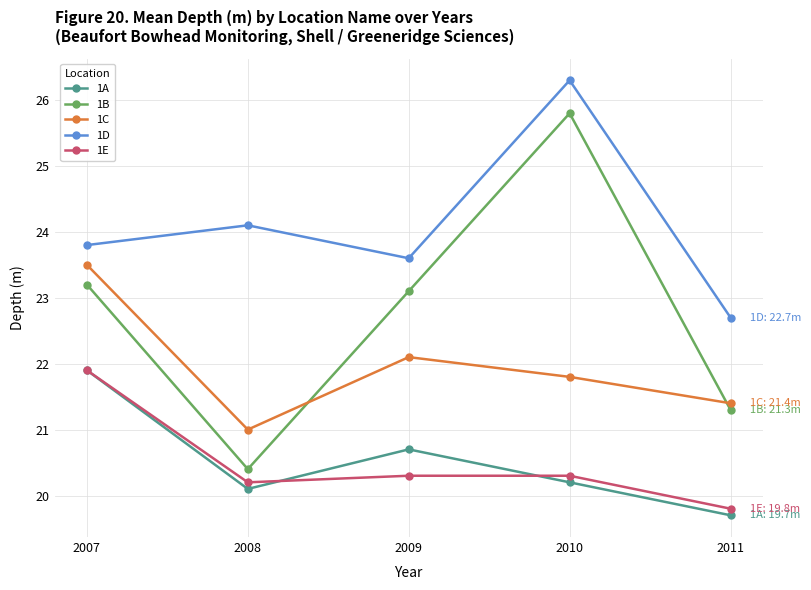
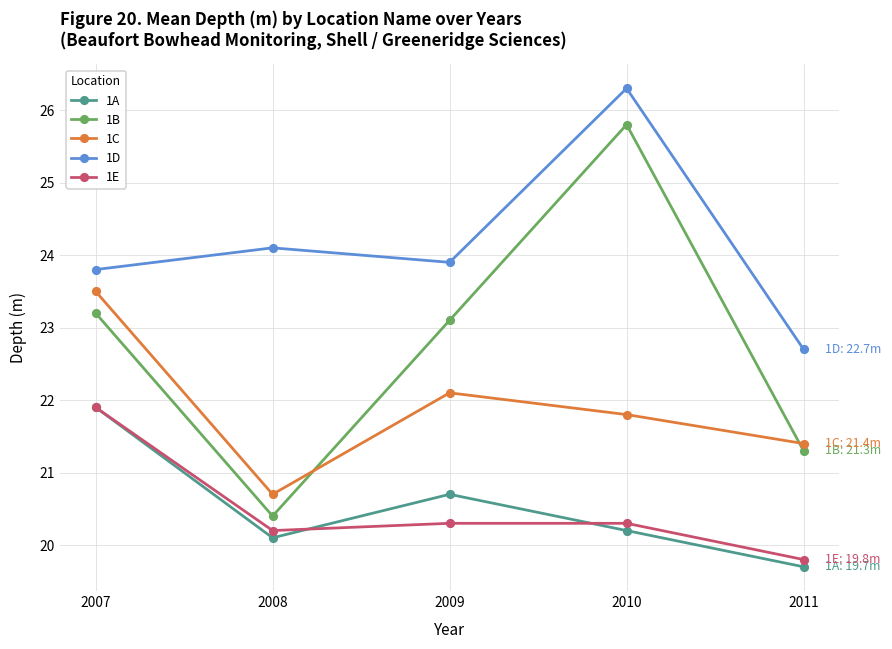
1C, 2008: 21.0 -> 20.7
1D, 2009: 23.6 -> 23.9
